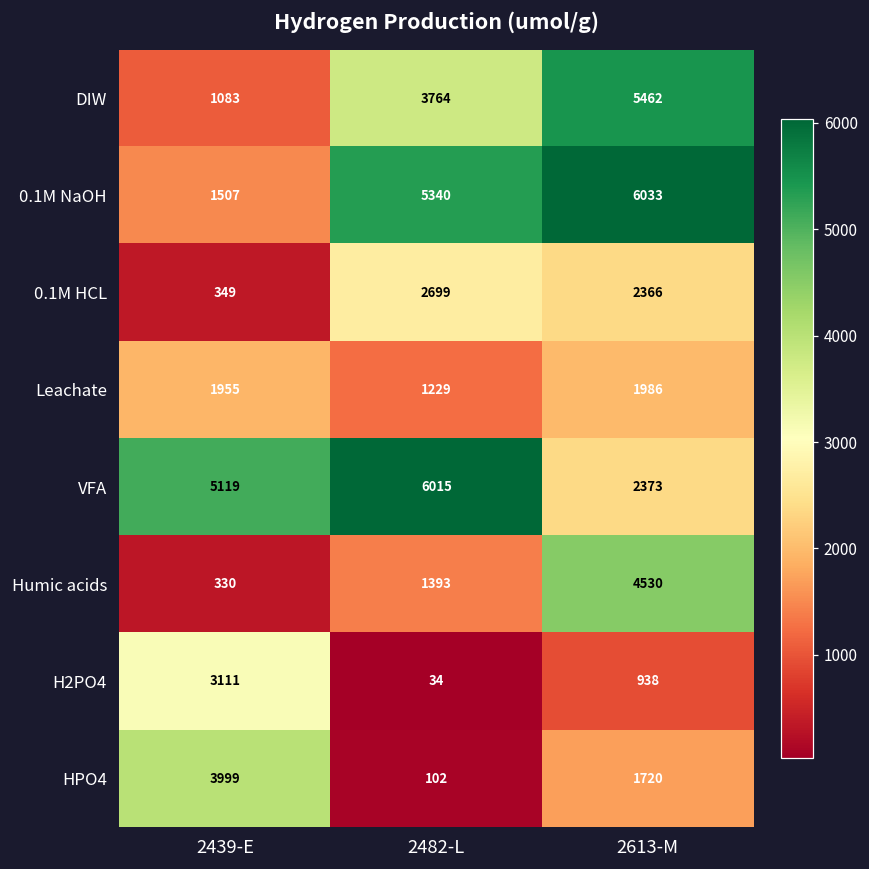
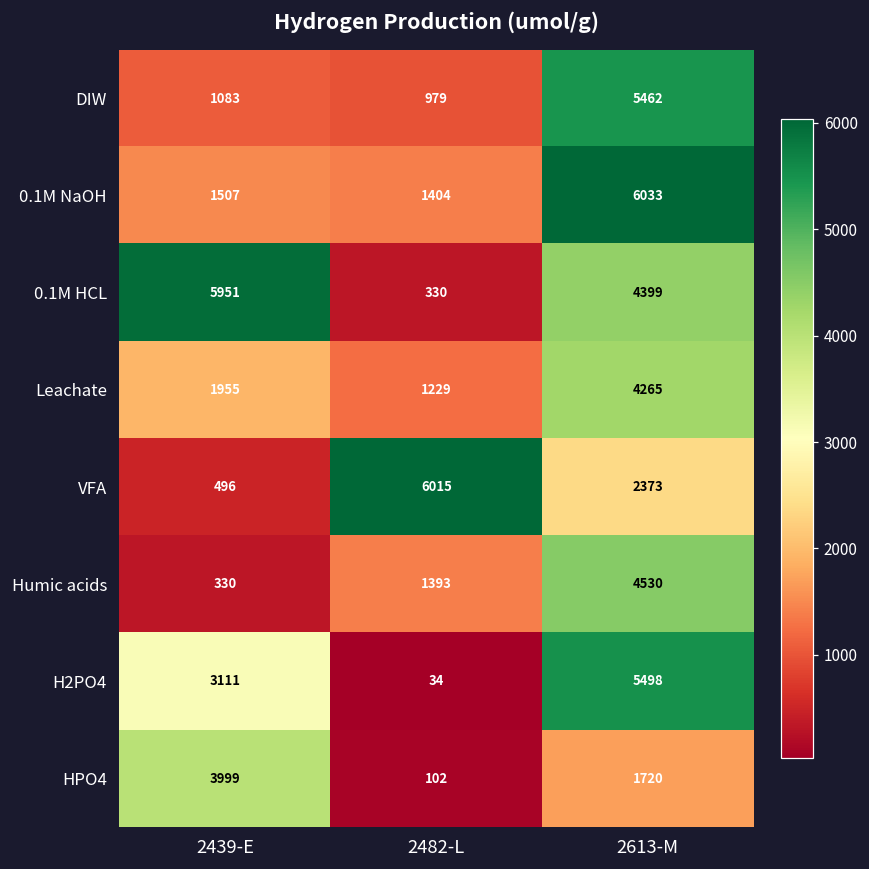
DIW, 2482-L: 3764 -> 979
0.1M NaOH, 2482-L: 5340 -> 1404
0.1M HCL, 2439-E: 349 -> 5951
0.1M HCL, 2482-L: 2699 -> 330
0.1M HCL, 2613-M: 2366 -> 4399
Leachate, 2613-M: 1986 -> 4265
VFA, 2439-E: 5119 -> 496
H2PO4, 2613-M: 938 -> 5498
